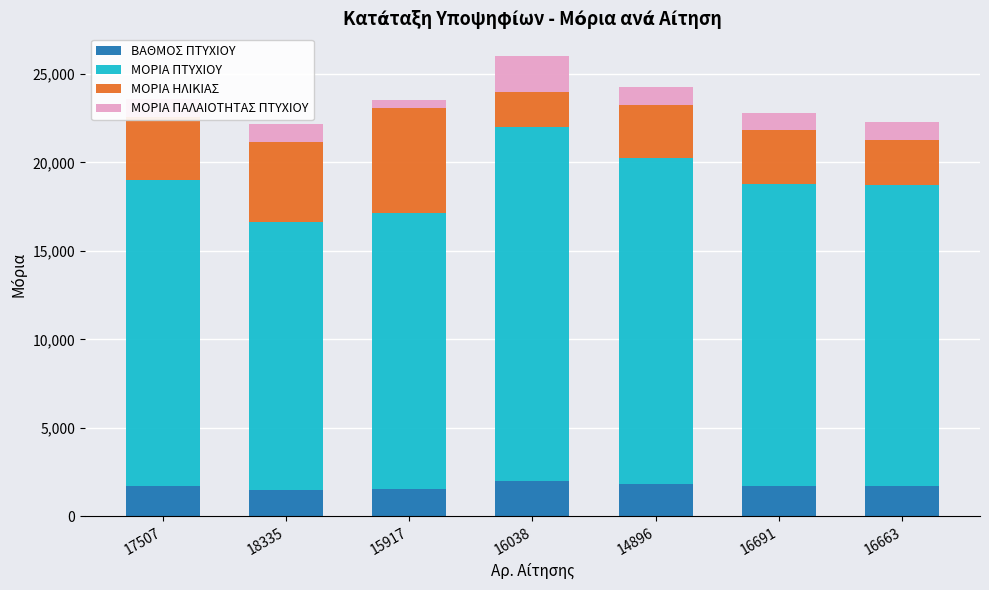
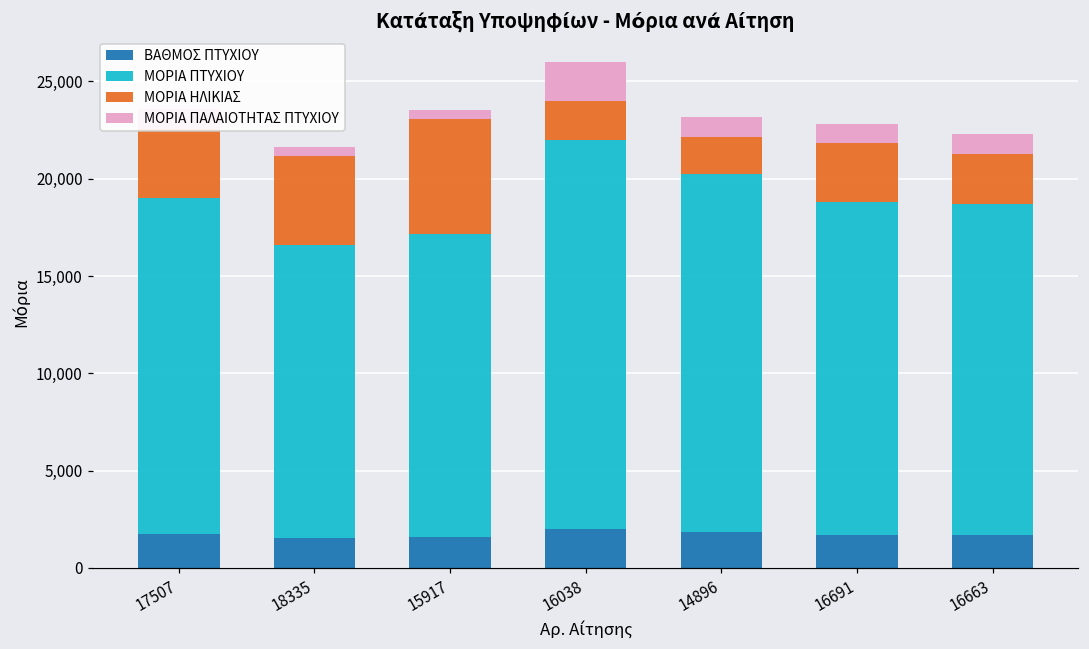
ΜΟΡΙΑ ΠΑΛΑΙΟΤΗΤΑΣ ΠΤΥΧΙΟΥ, 18335: 1,000 -> 500
ΜΟΡΙΑ ΗΛΙΚΙΑΣ, 14896: 3,000 -> 1,900
